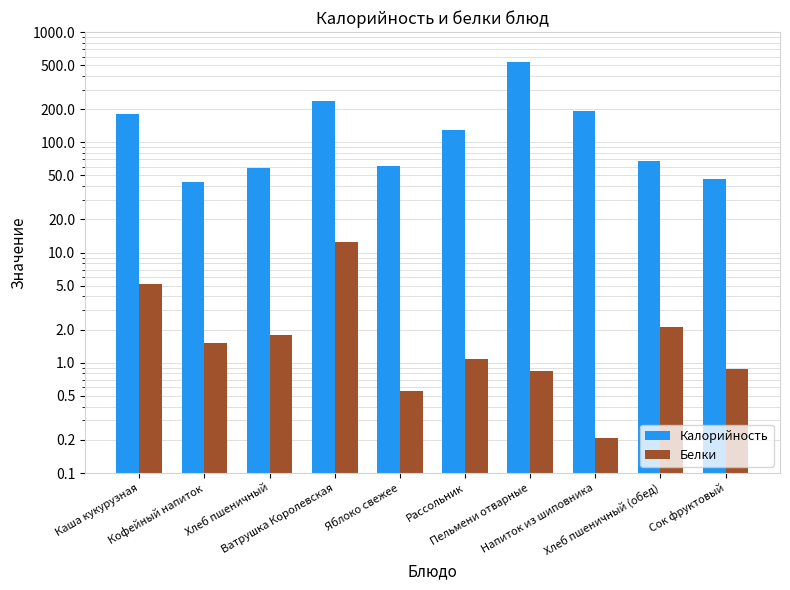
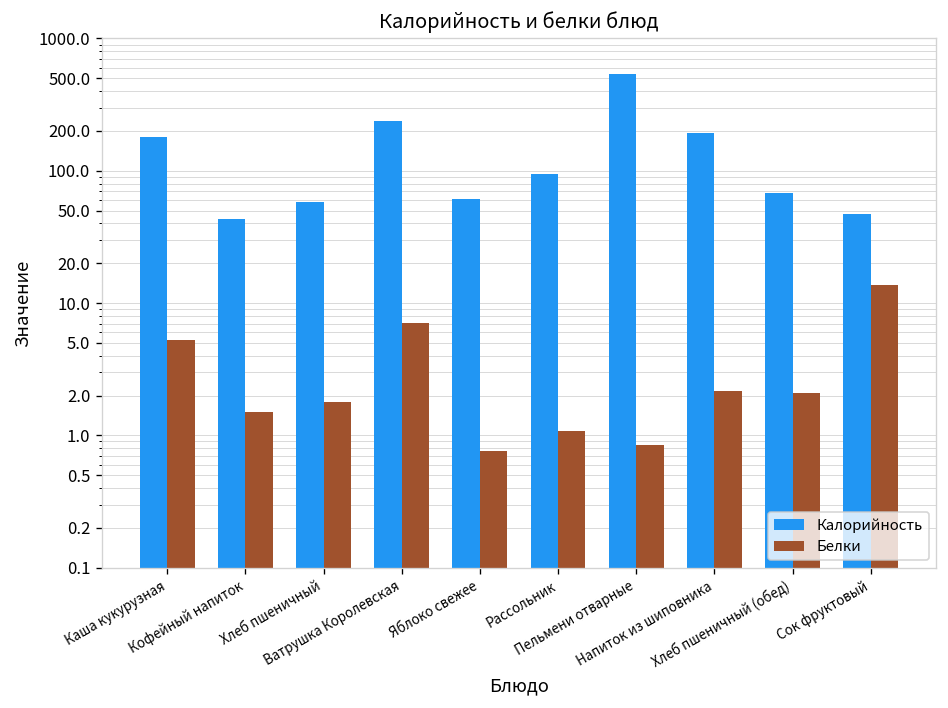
Белки, Ватрушка Королевская: 13 -> 7
Белки, Яблоко свежее: 0.6 -> 0.8
Калорийность, Рассольник: 130 -> 100
Белки, Напиток из шиповника: 0.21 -> 2.2
Белки, Сок фруктовый: 0.9 -> 14
